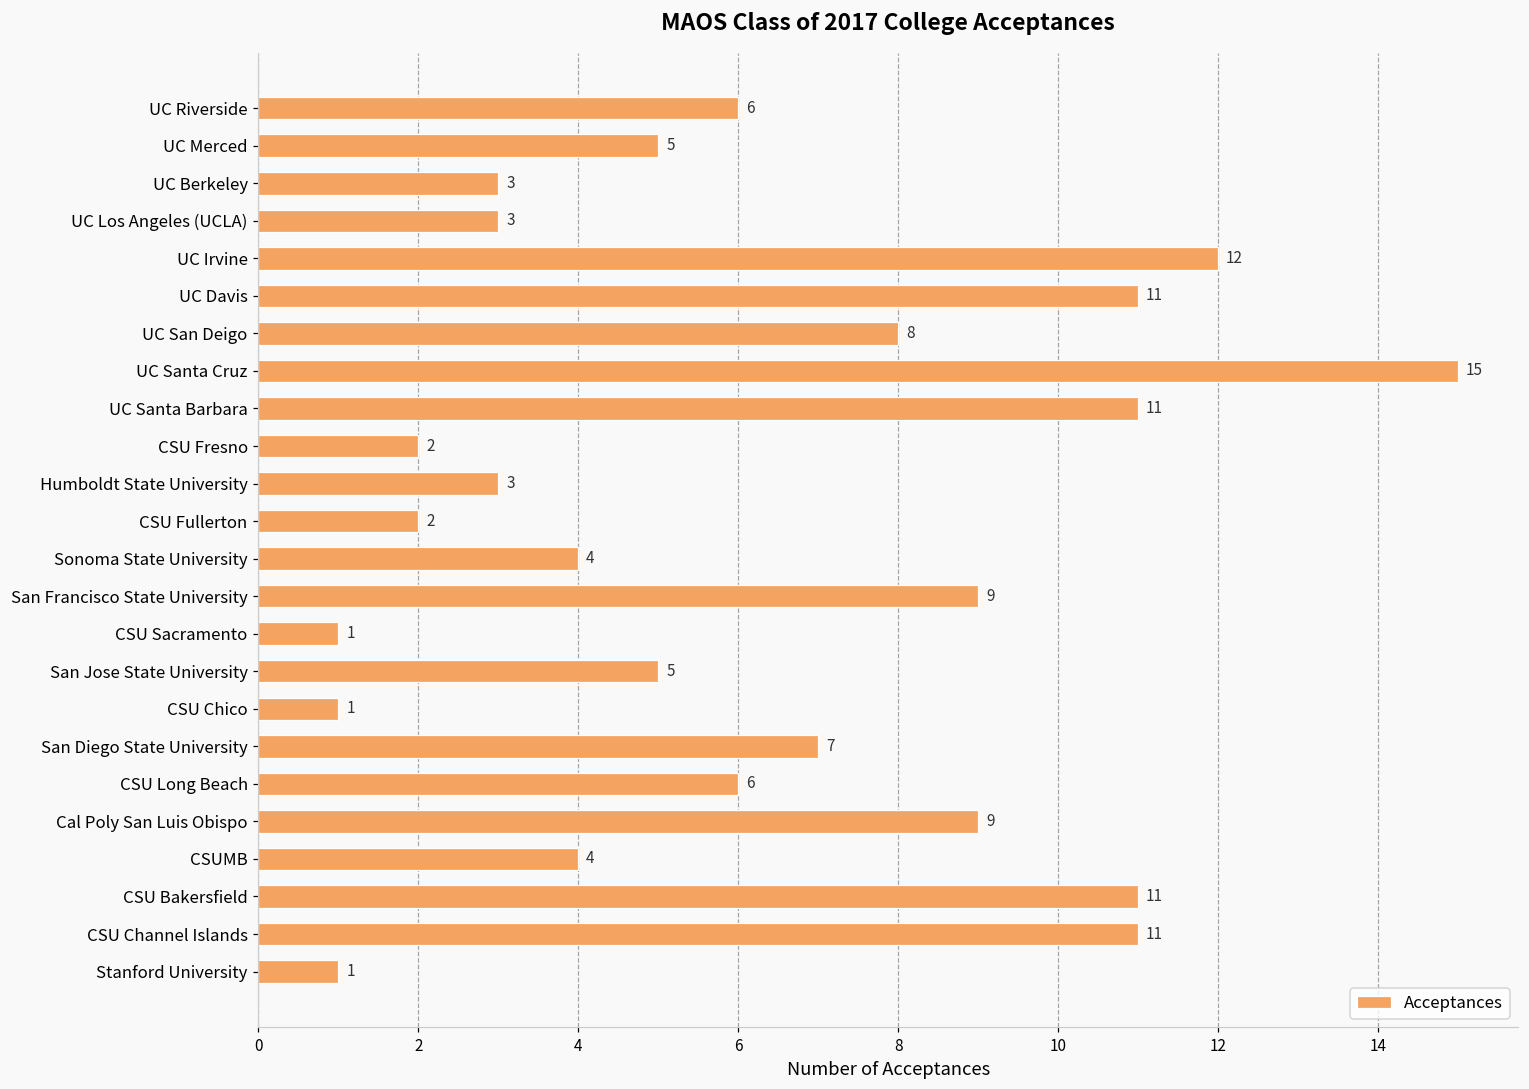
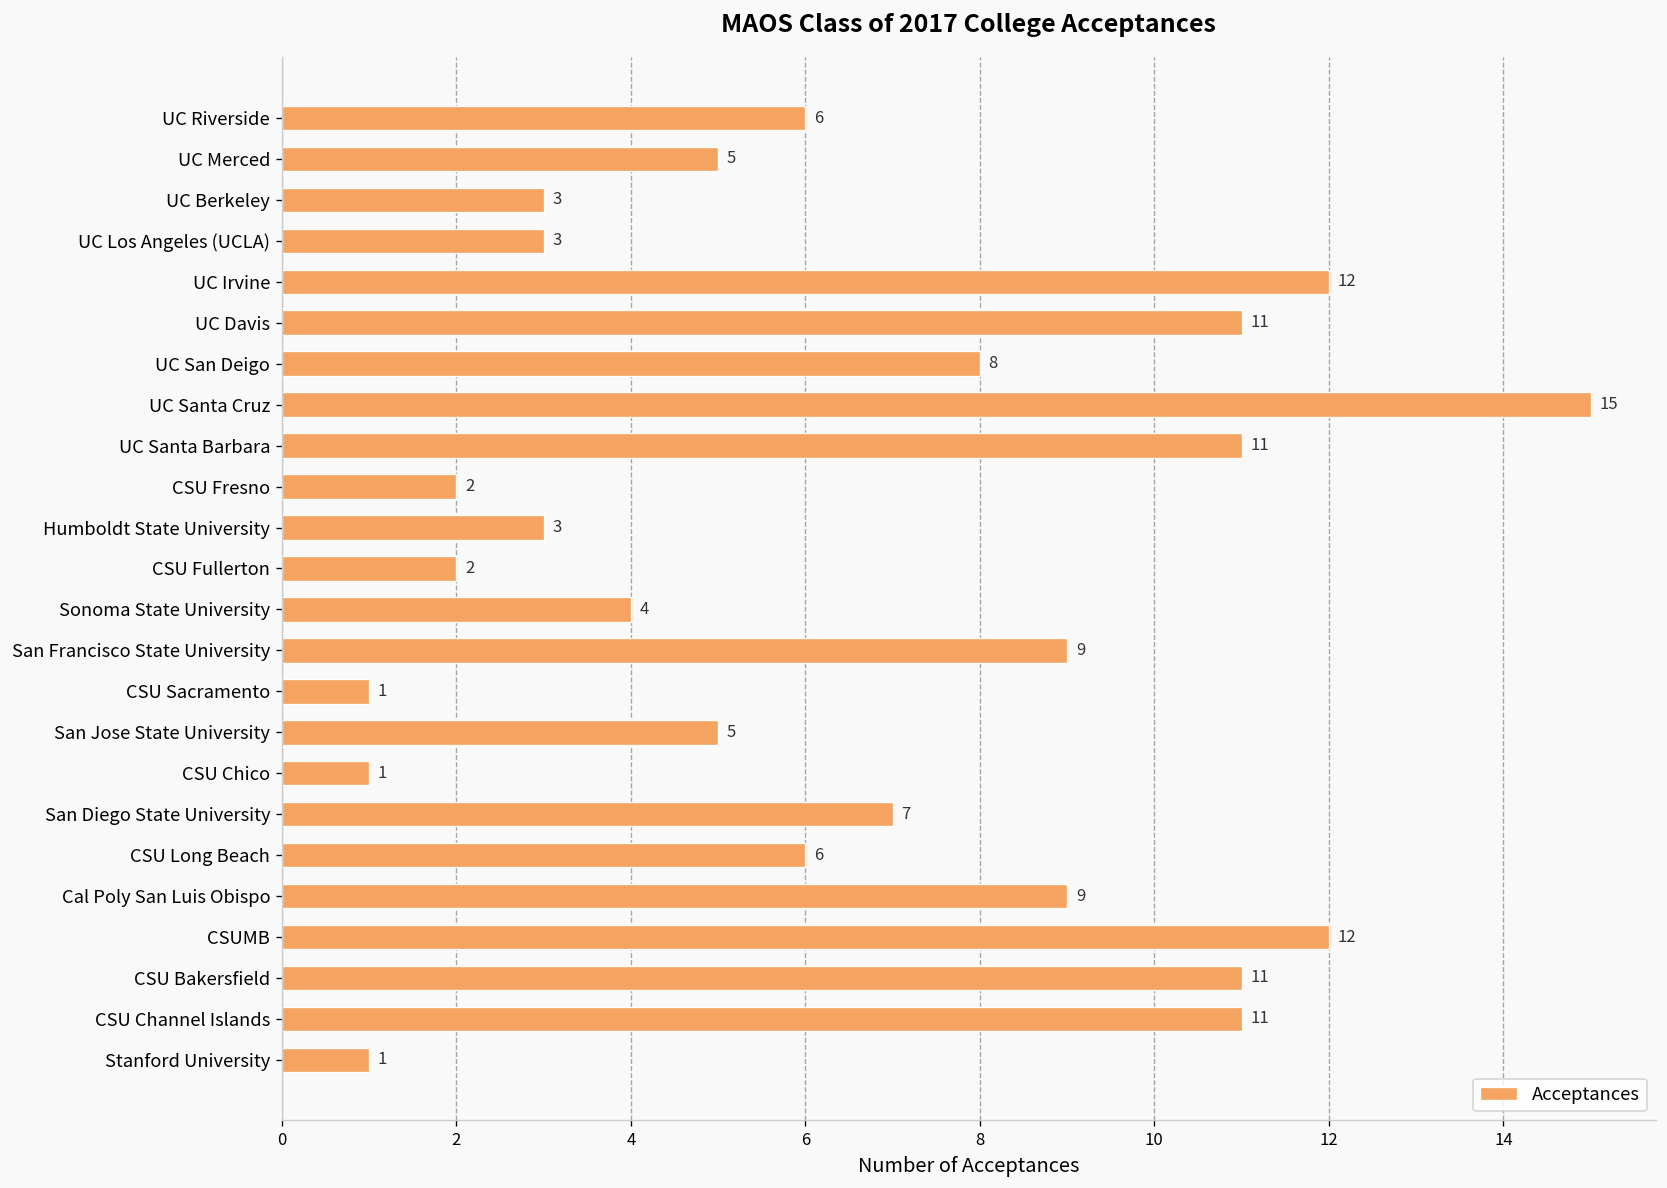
CSUMB: 4 -> 12
